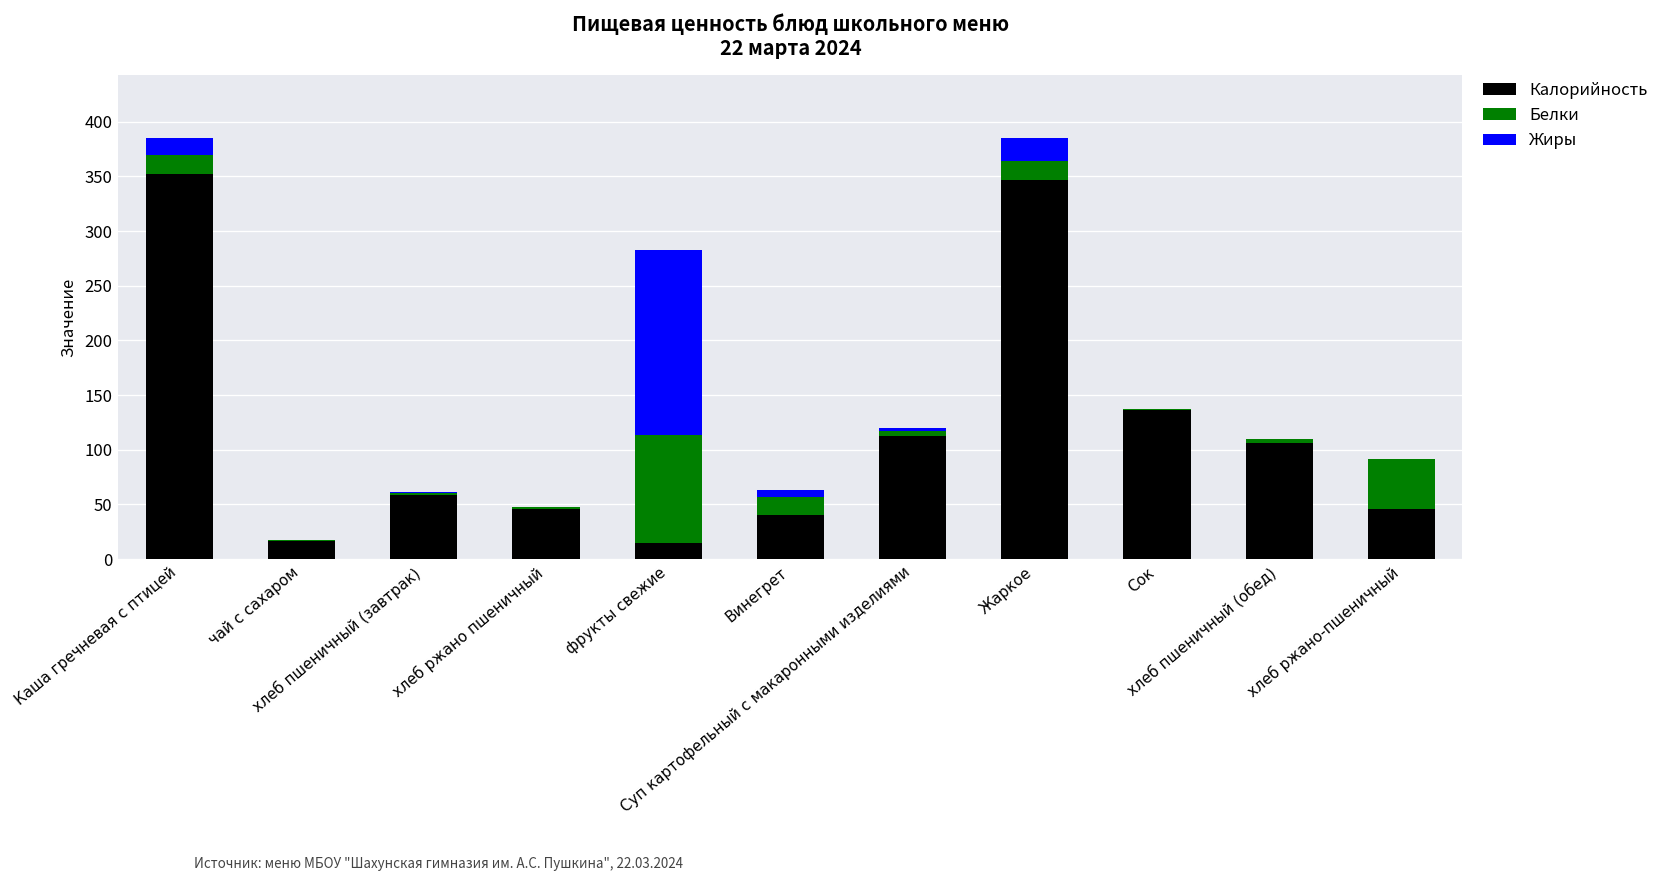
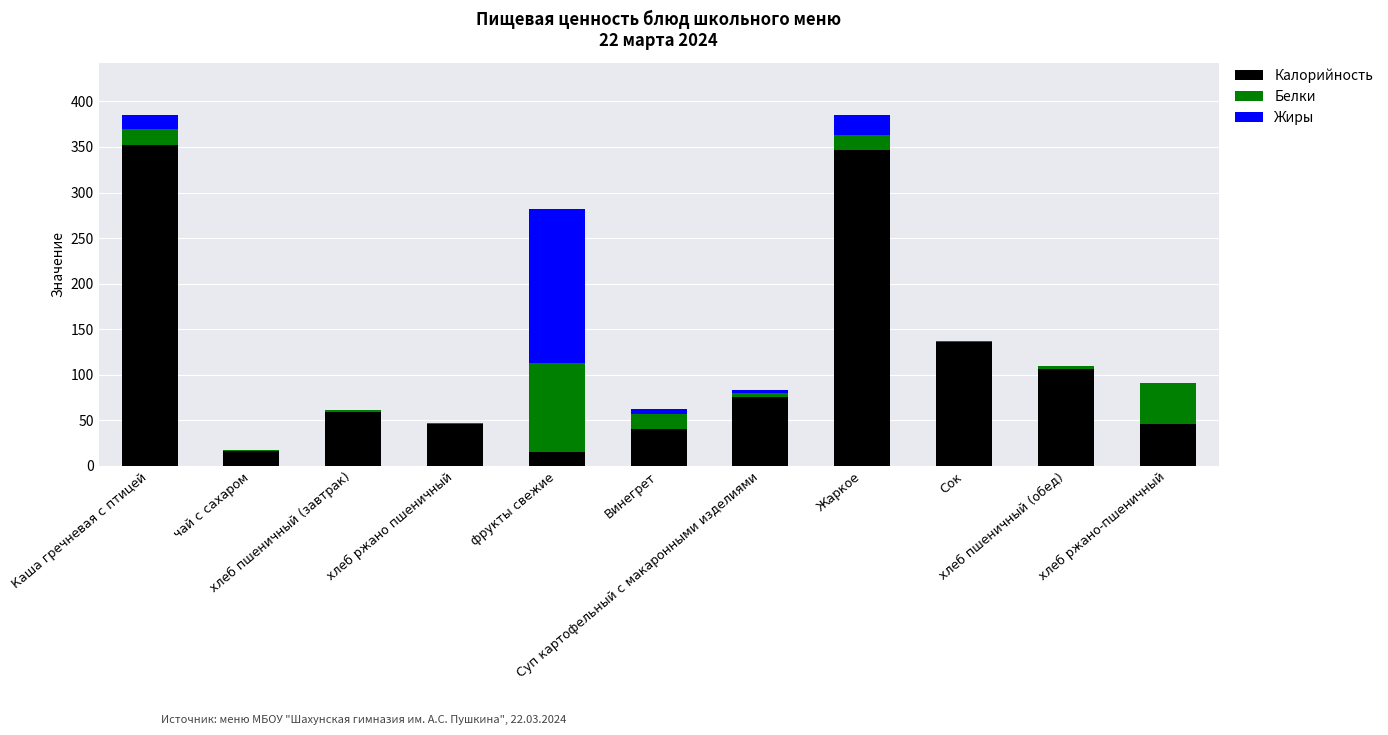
Калорийность, Суп картофельный с макаронными изделиями: 110 -> 80
